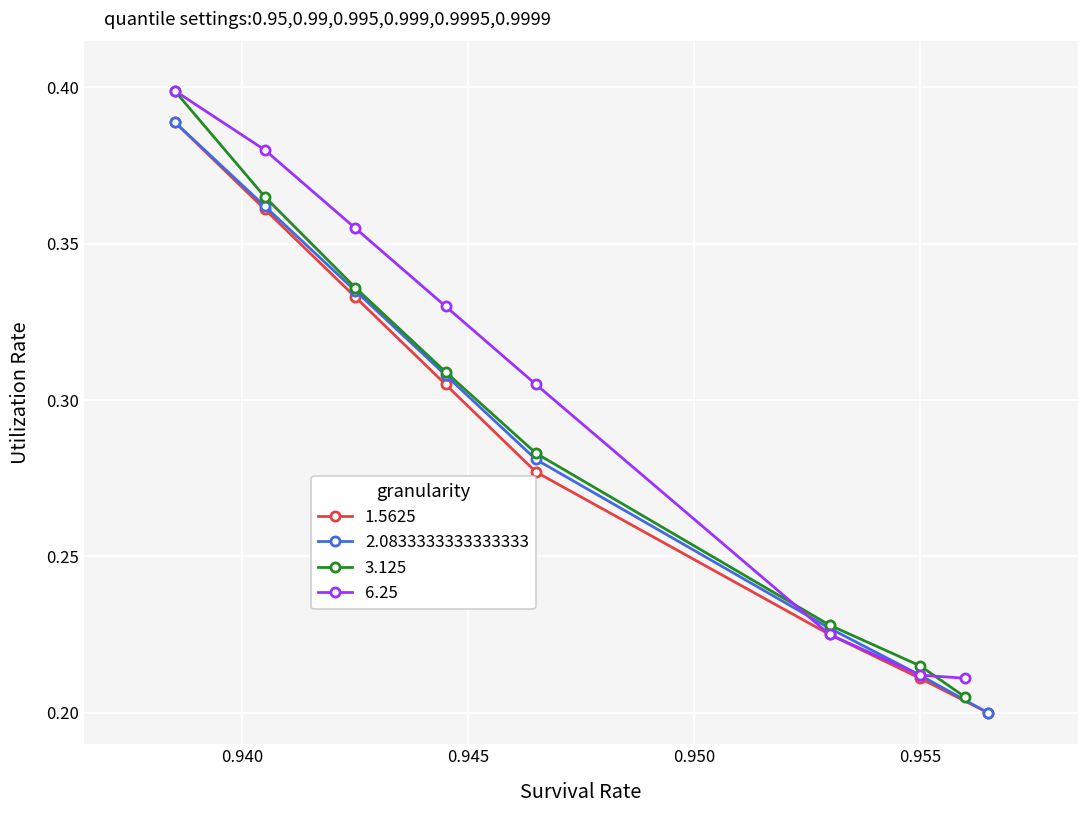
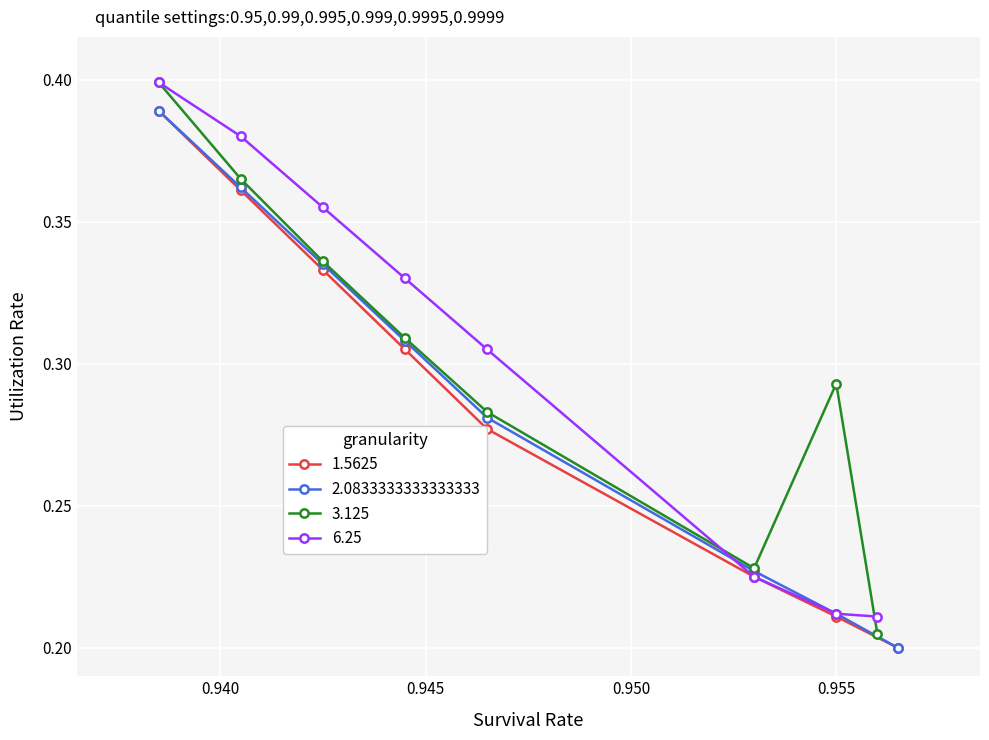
3.125, 0.955: 0.215 -> 0.293
